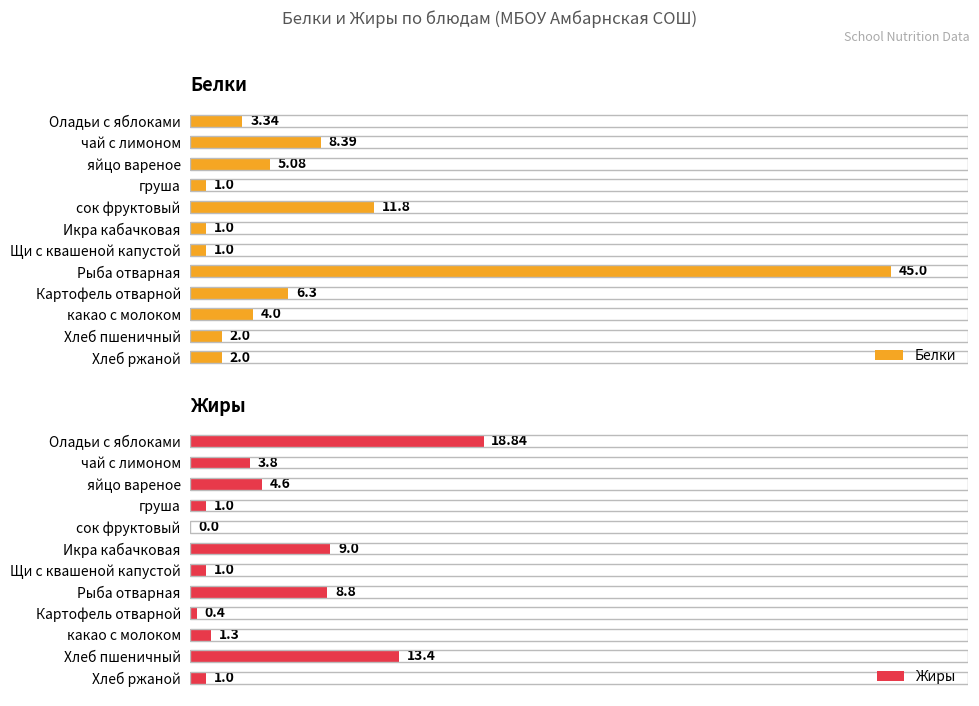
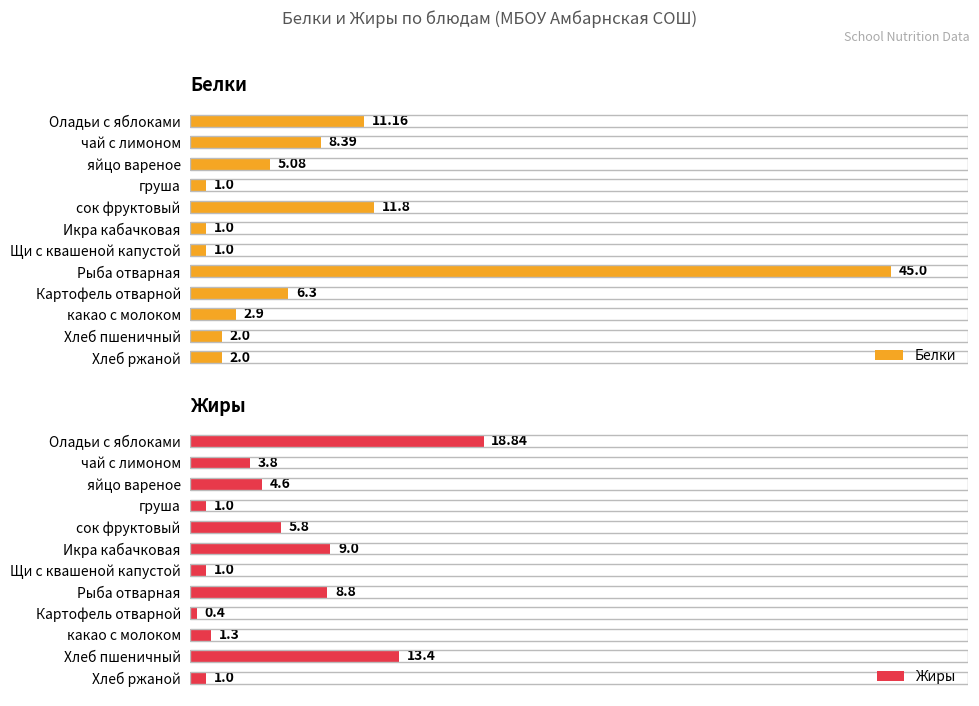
Белки, Оладьи с яблоками: 3.34 -> 11.16
Белки, какао с молоком: 4.0 -> 2.9
Жиры, сок фруктовый: 0.0 -> 5.8
